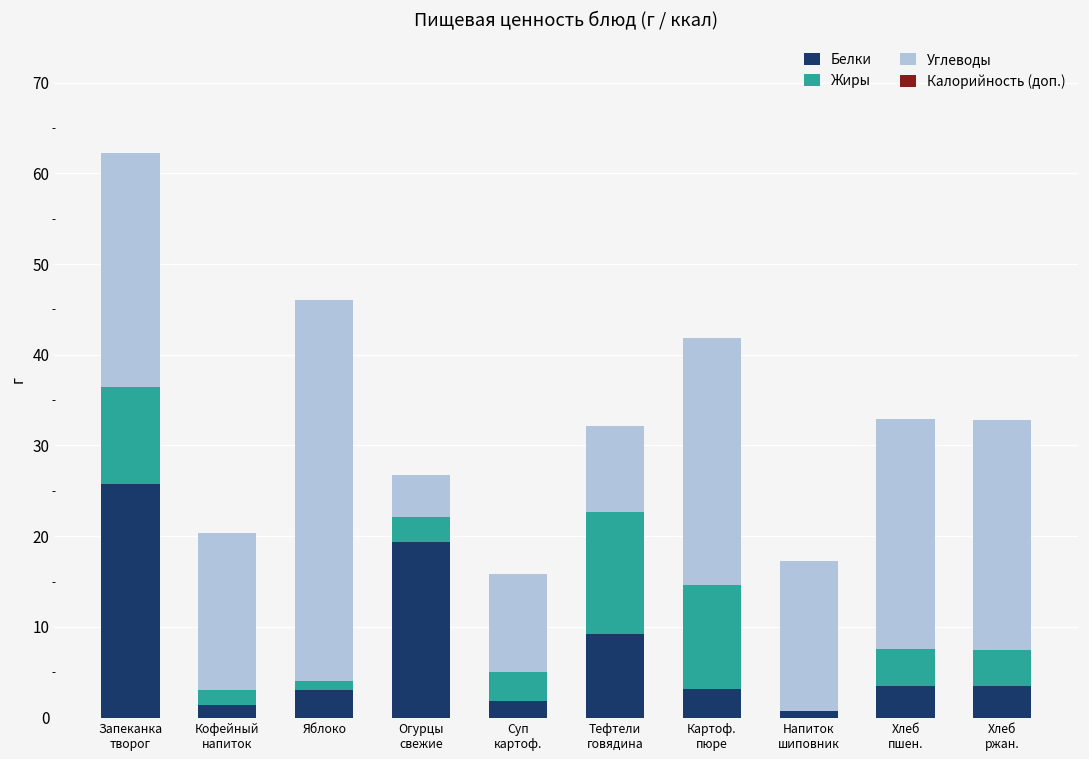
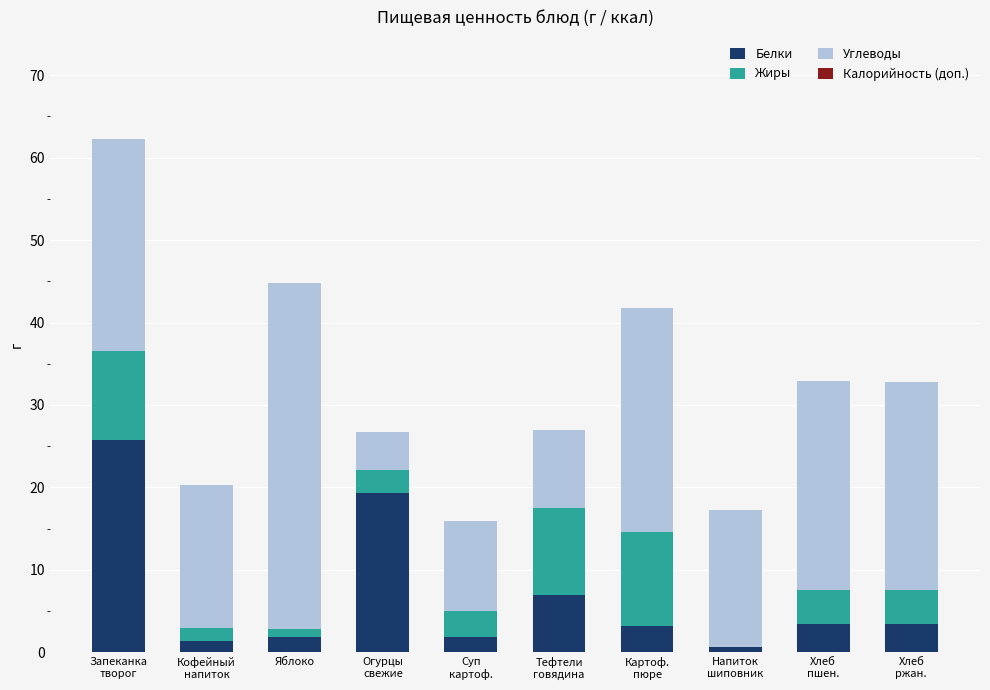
Белки, Яблоко: 3 -> 2
Белки, Тефтели говядина: 9 -> 7
Жиры, Тефтели говядина: 14 -> 11
